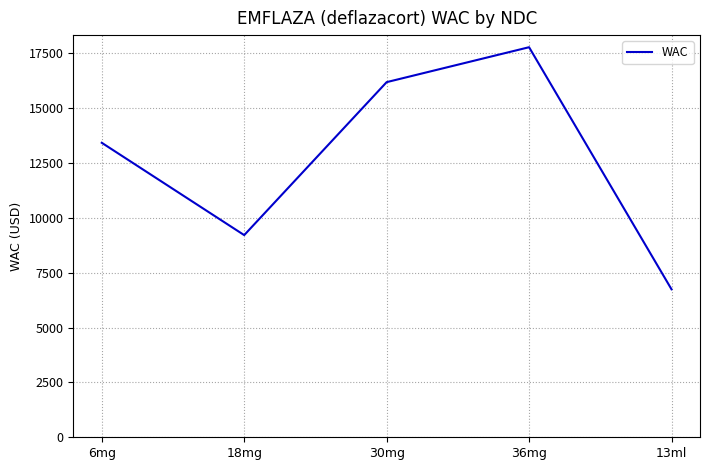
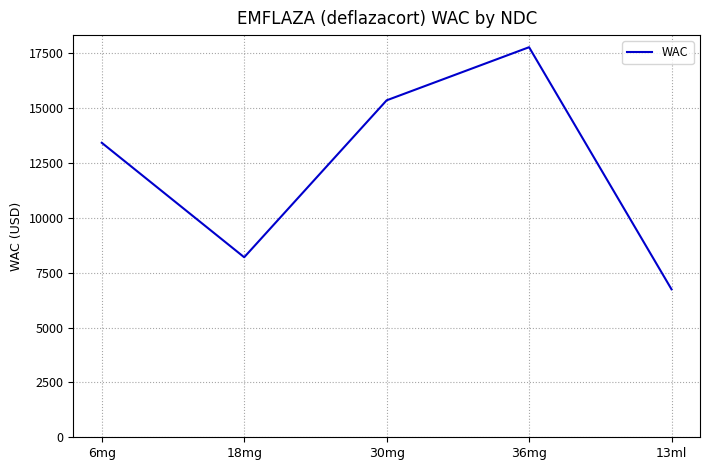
18mg: 9200 -> 8200
30mg: 16200 -> 15300
